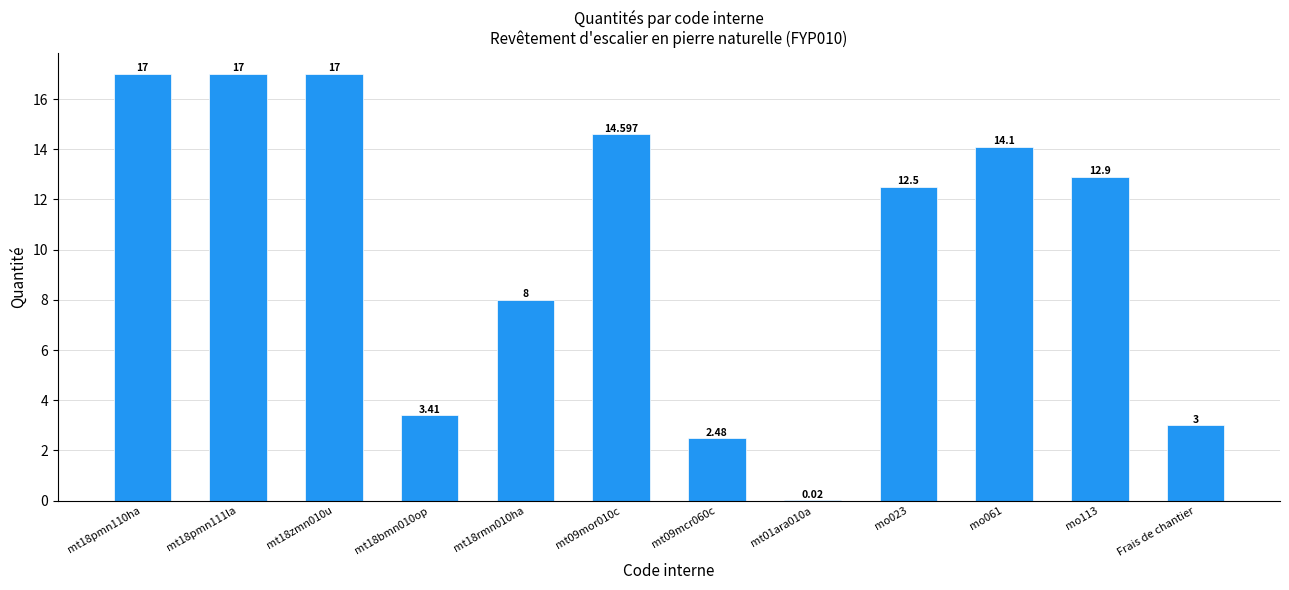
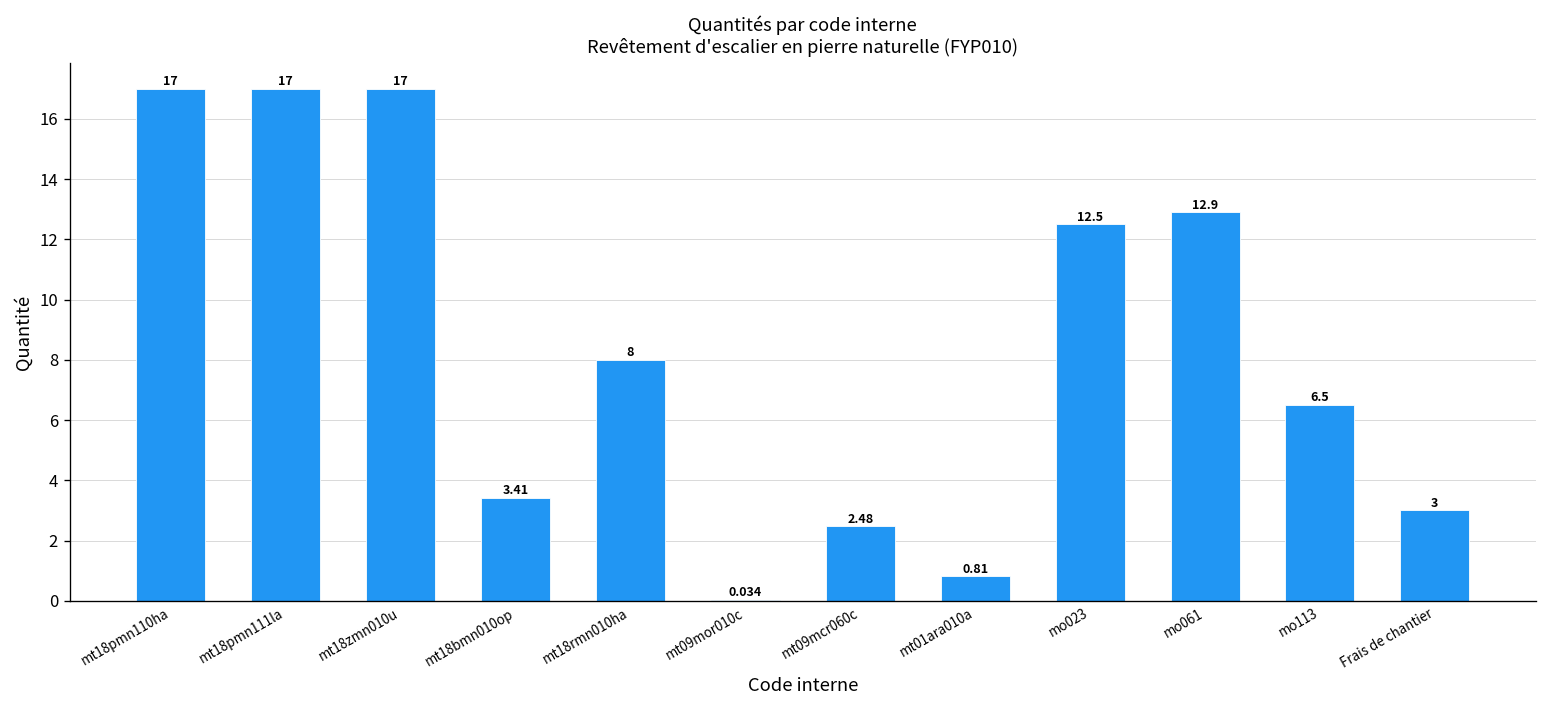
mt09mor010c: 14.597 -> 0.034
mt01ara010a: 0.02 -> 0.81
mo061: 14.1 -> 12.9
mo113: 12.9 -> 6.5
